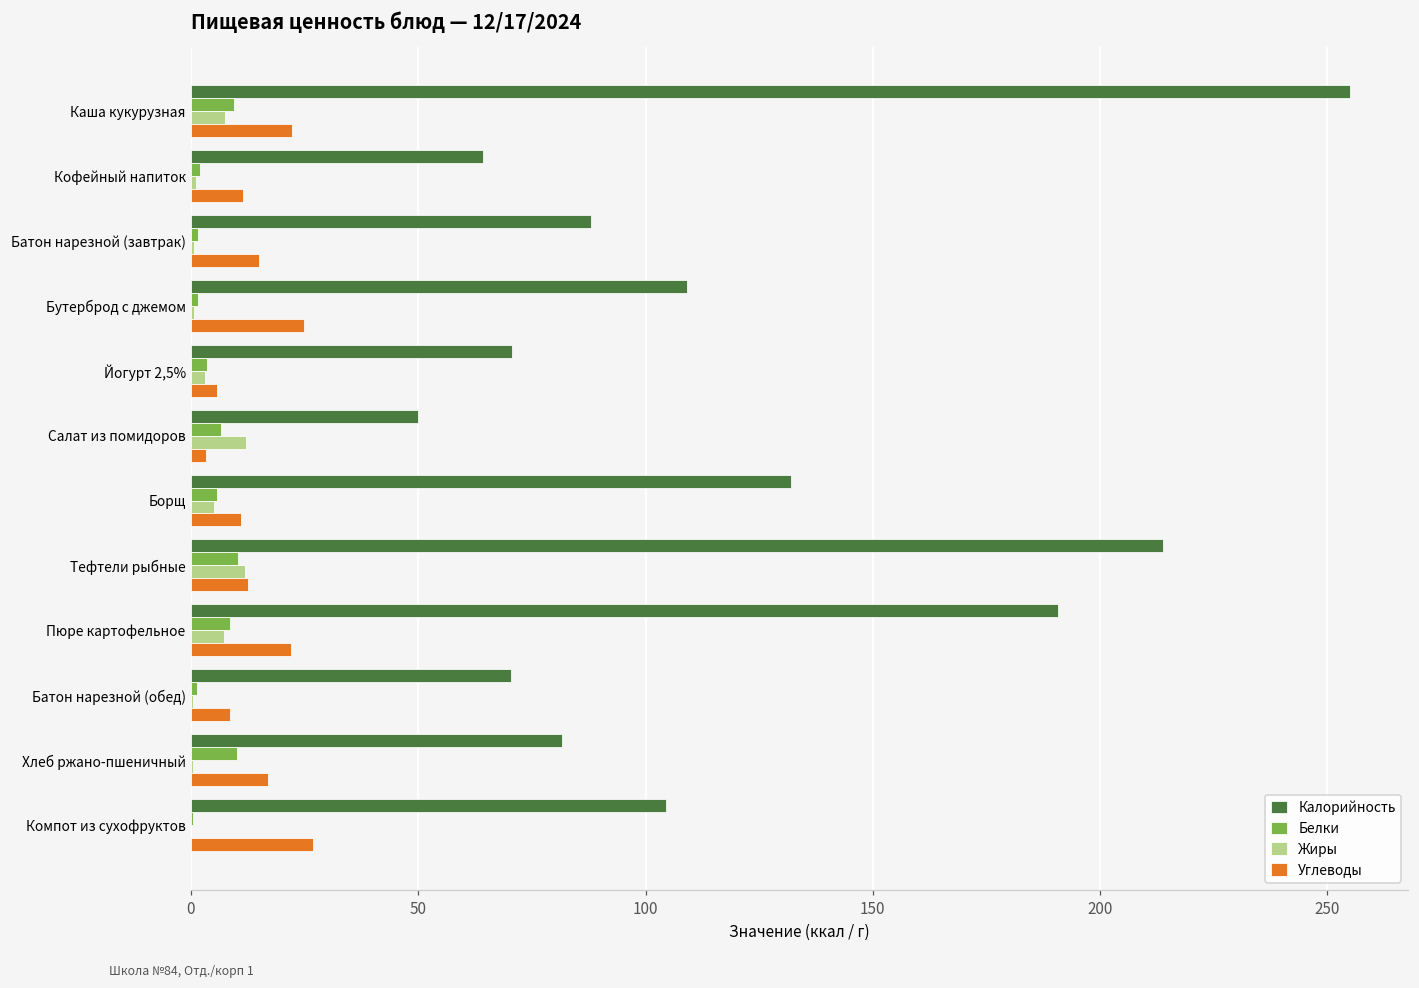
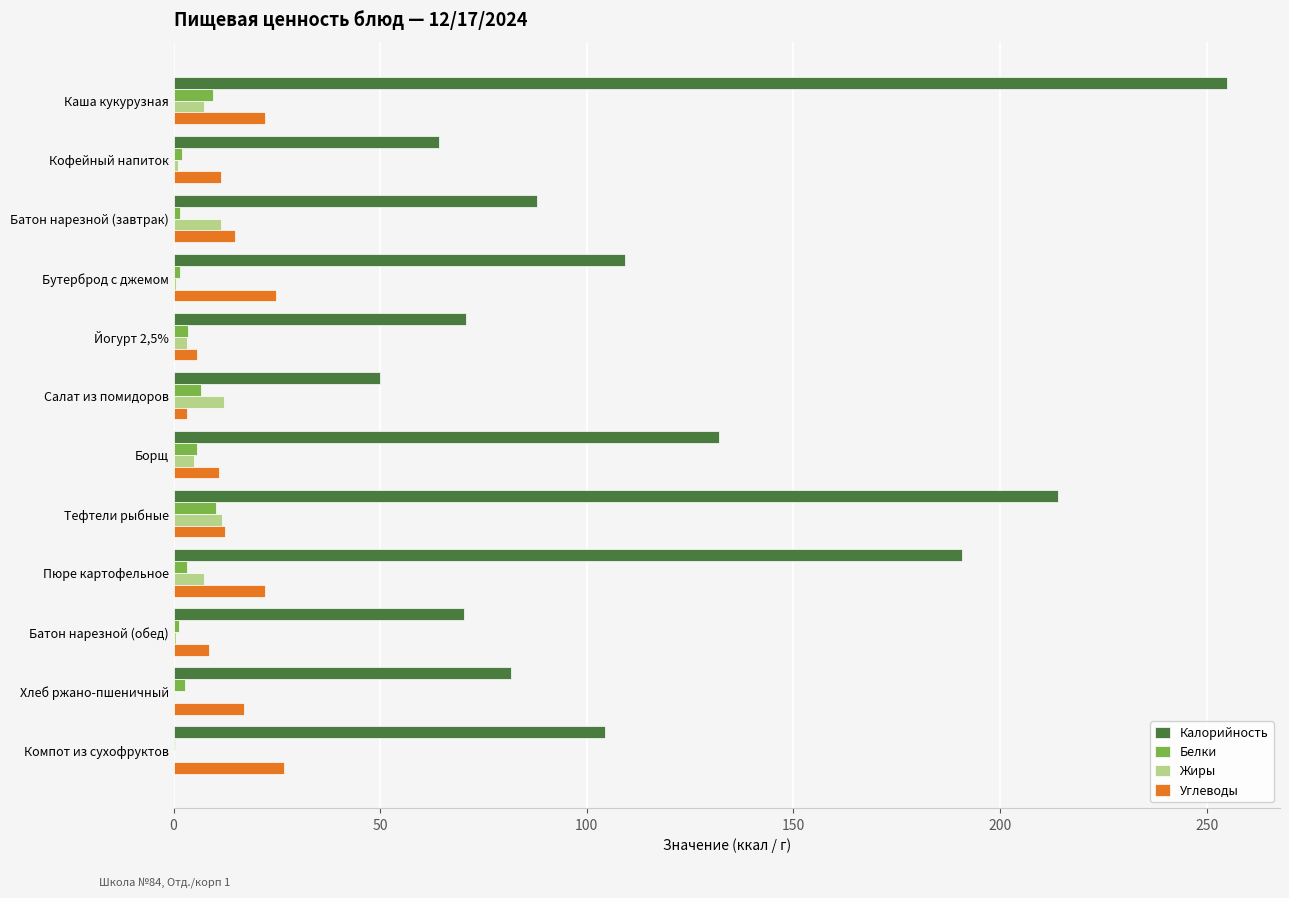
Жиры, Батон нарезной (завтрак): 1 -> 11
Белки, Пюре картофельное: 8 -> 3
Белки, Хлеб ржано-пшеничный: 10 -> 3
